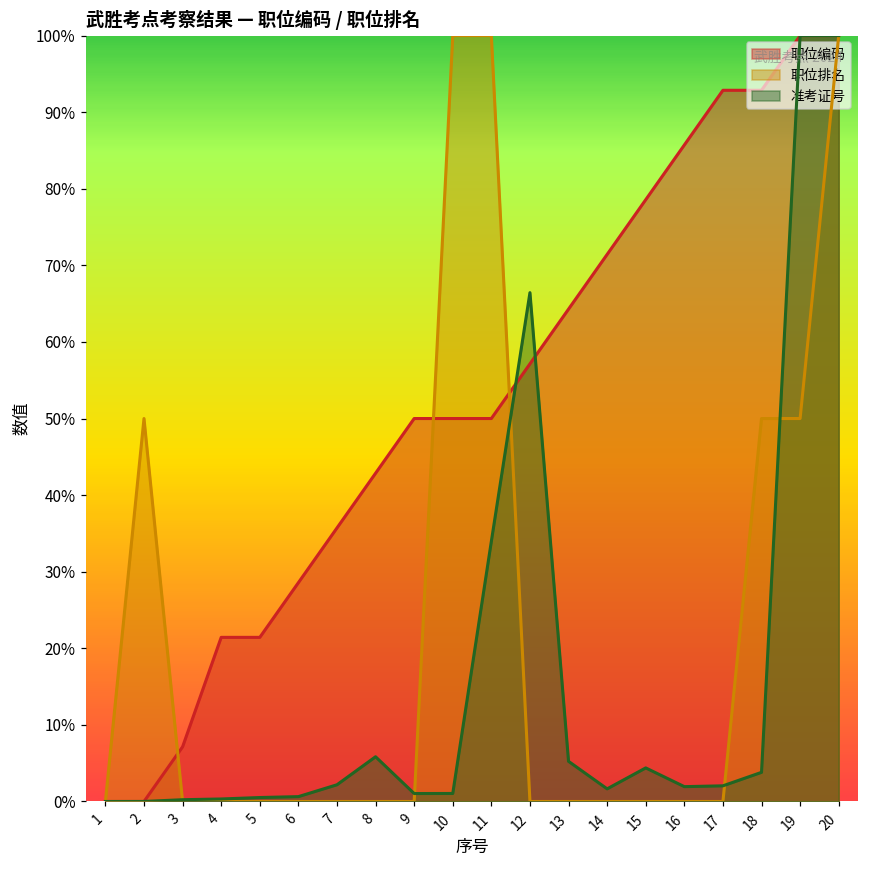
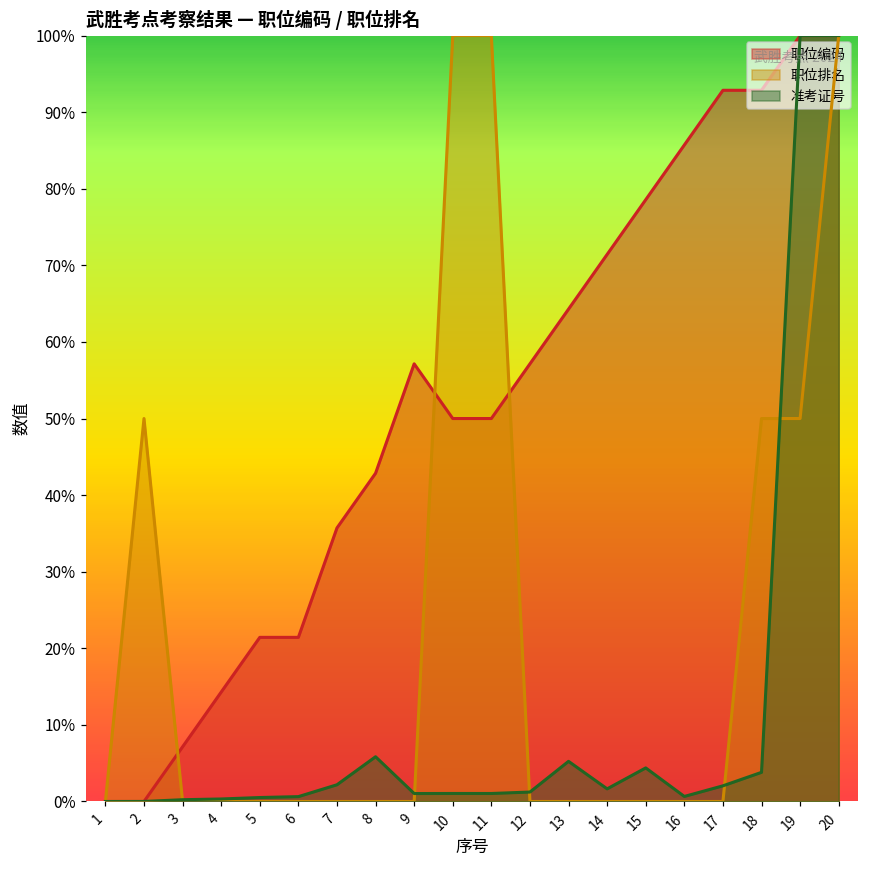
职位编码, 4: 21% -> 14%
职位编码, 6: 29% -> 21%
职位编码, 9: 50% -> 57%
准考证号, 11: 34% -> 1%
准考证号, 12: 66% -> 1%
准考证号, 16: 2% -> 1%
